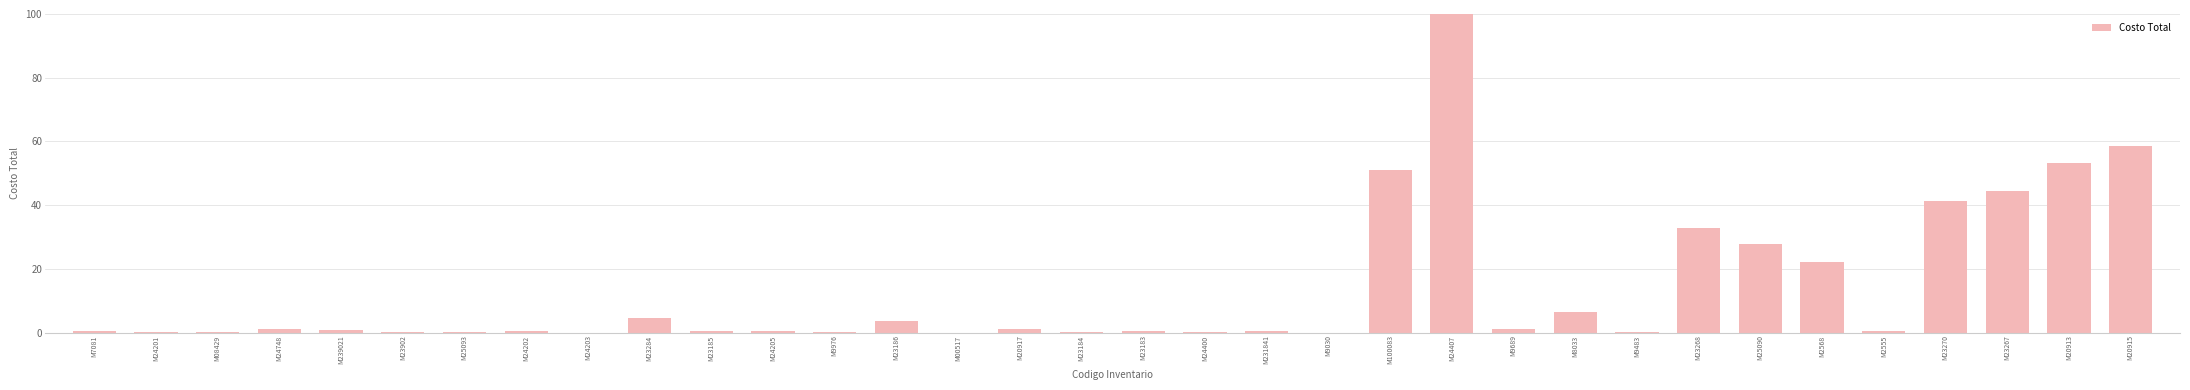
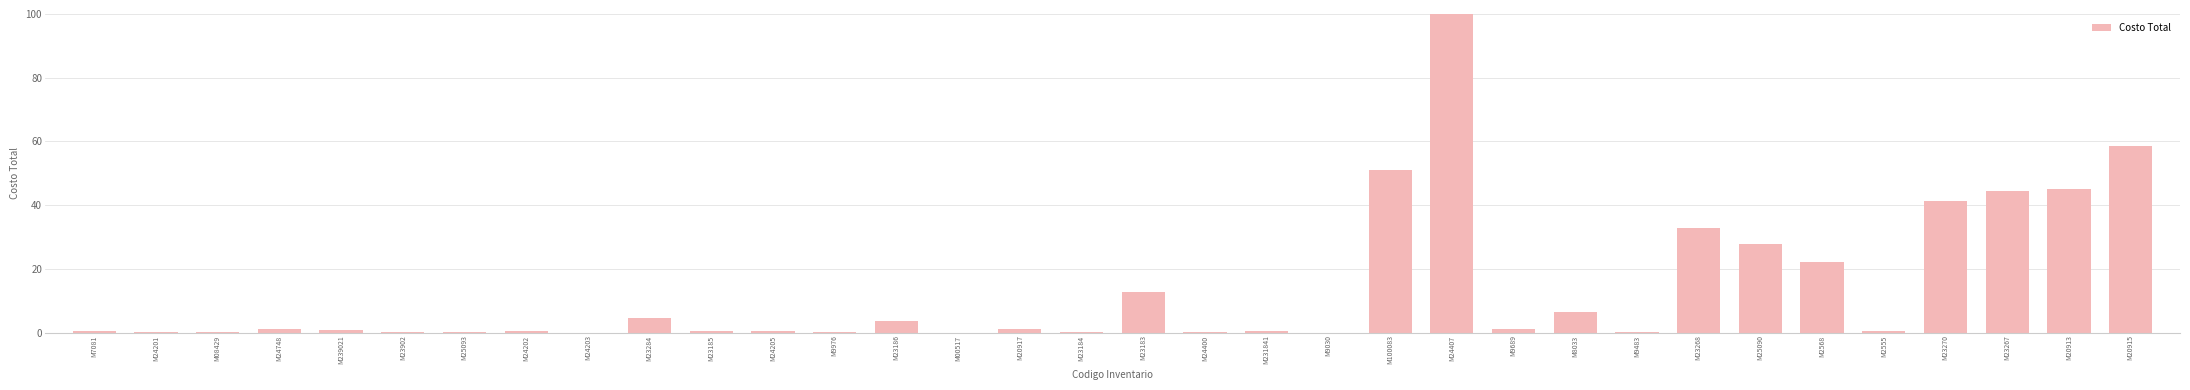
M23183: 1 -> 13
M20913: 53 -> 45
